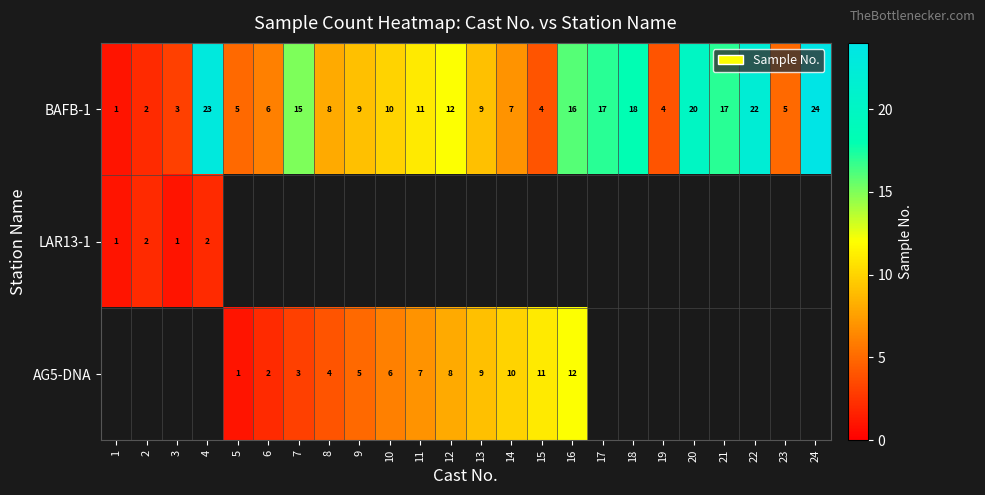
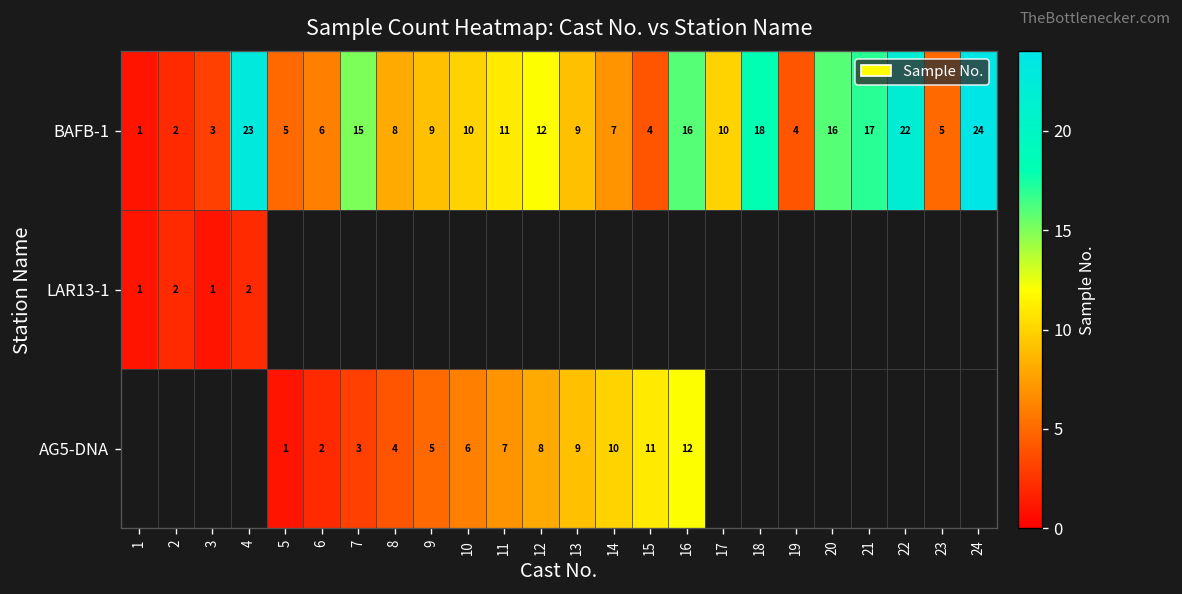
BAFB-1, 17: 17 -> 10
BAFB-1, 20: 20 -> 16
